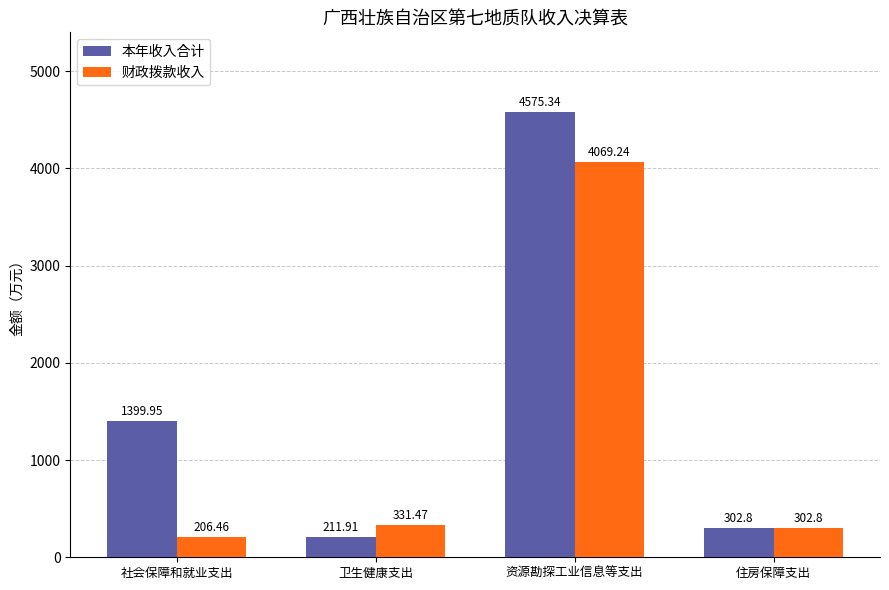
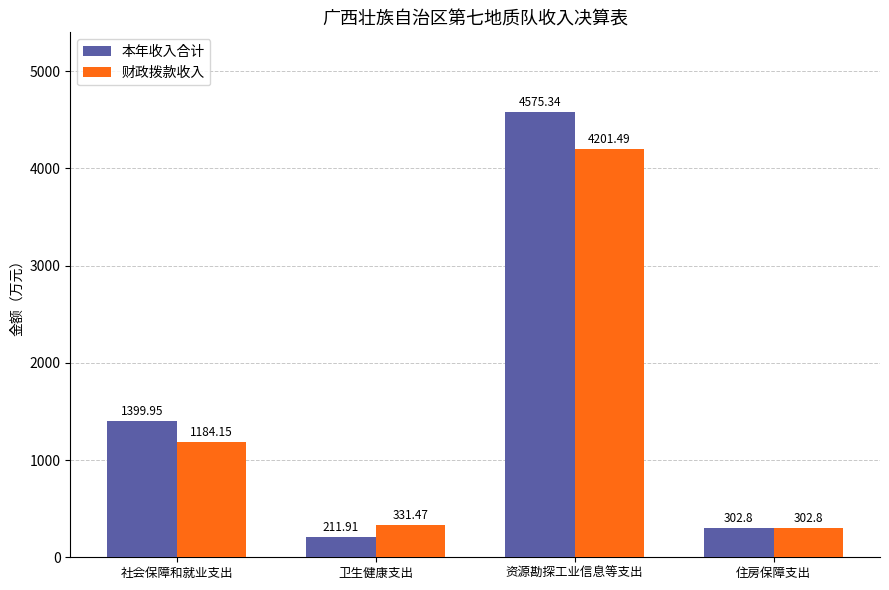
财政拨款收入, 社会保障和就业支出: 206.46 -> 1184.15
财政拨款收入, 资源勘探工业信息等支出: 4069.24 -> 4201.49
